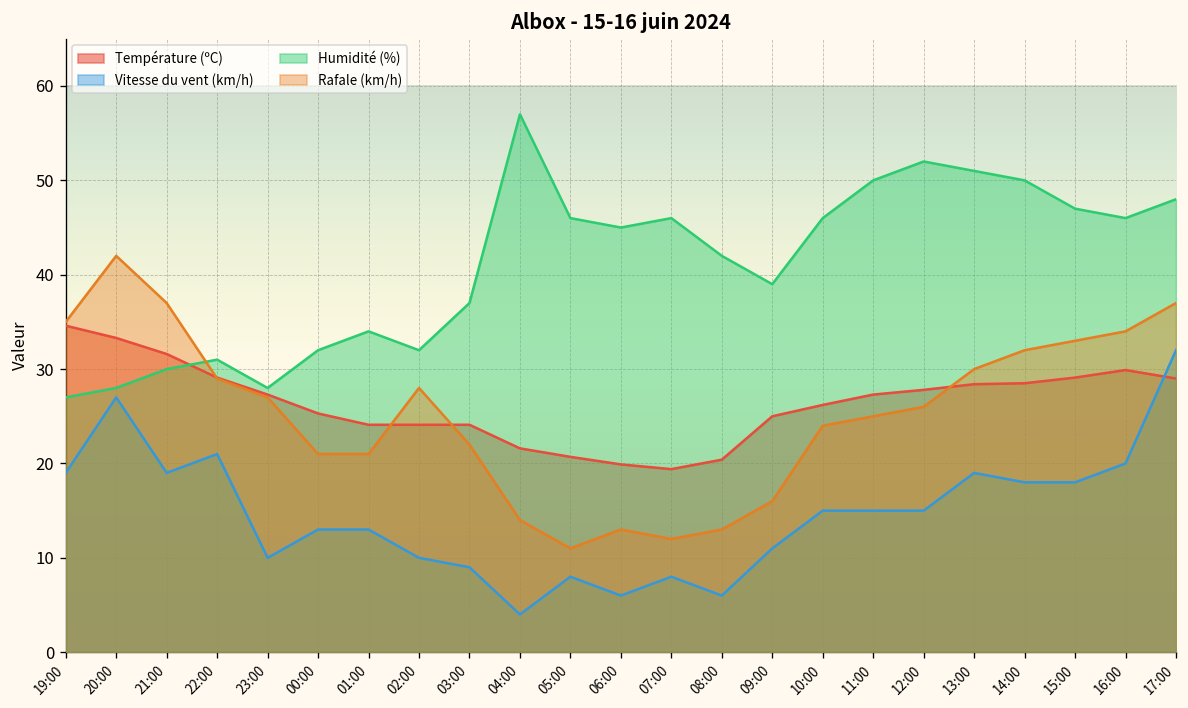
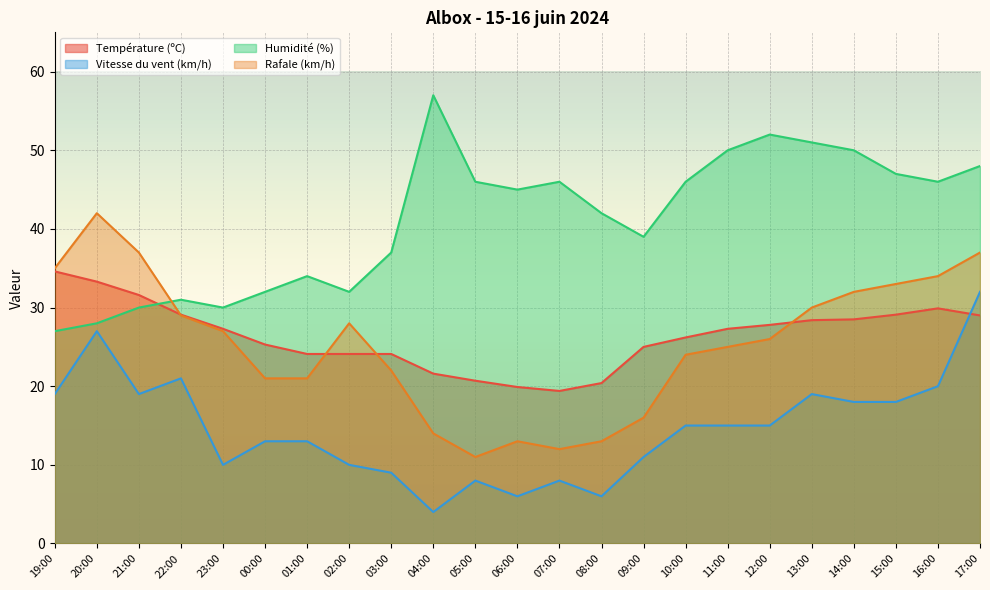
Humidité (%), 23:00: 28 -> 30
